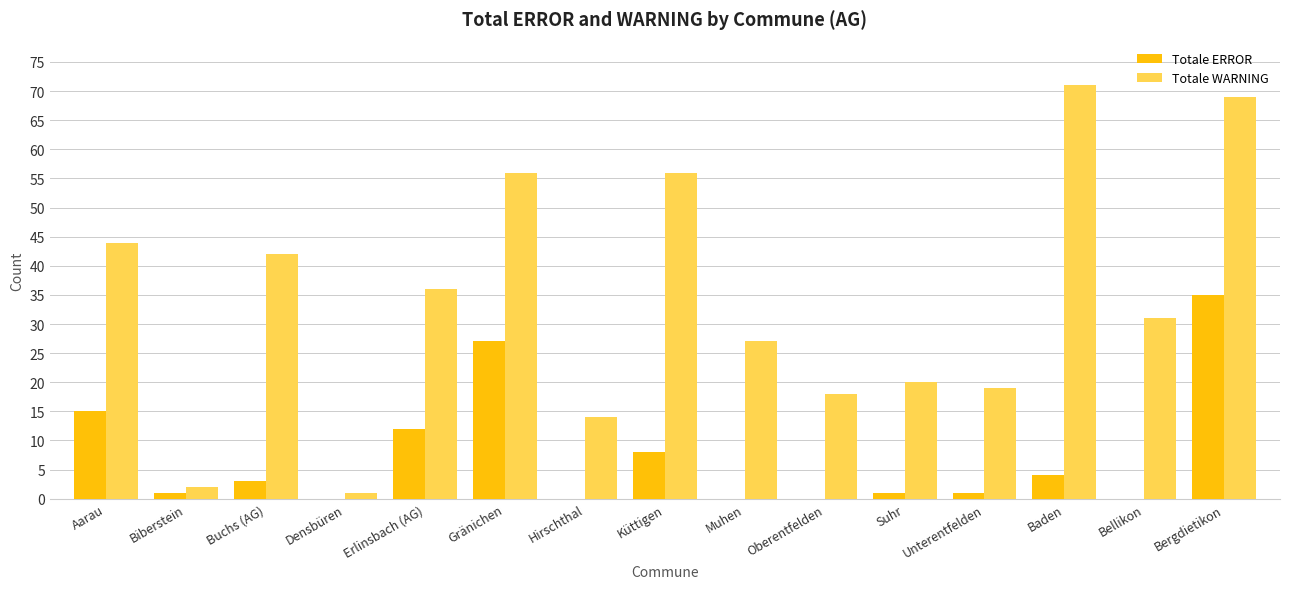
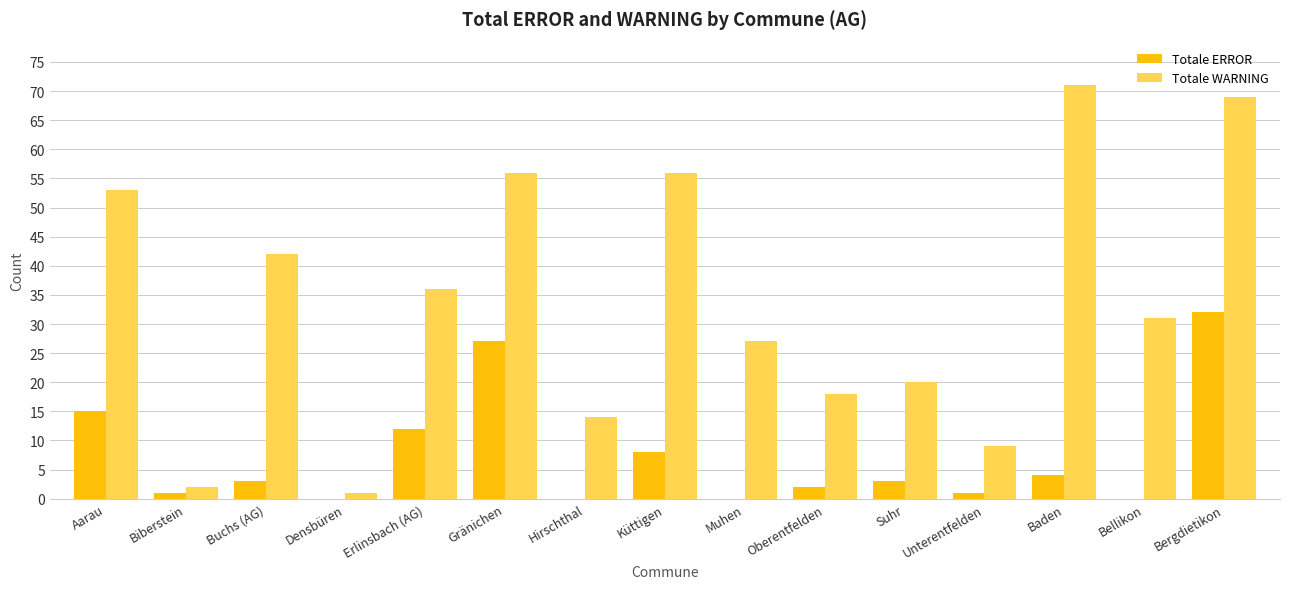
Totale WARNING, Aarau: 44 -> 53
Totale ERROR, Oberentfelden: 0 -> 2
Totale ERROR, Suhr: 1 -> 3
Totale WARNING, Unterentfelden: 19 -> 9
Totale ERROR, Bergdietikon: 35 -> 32
